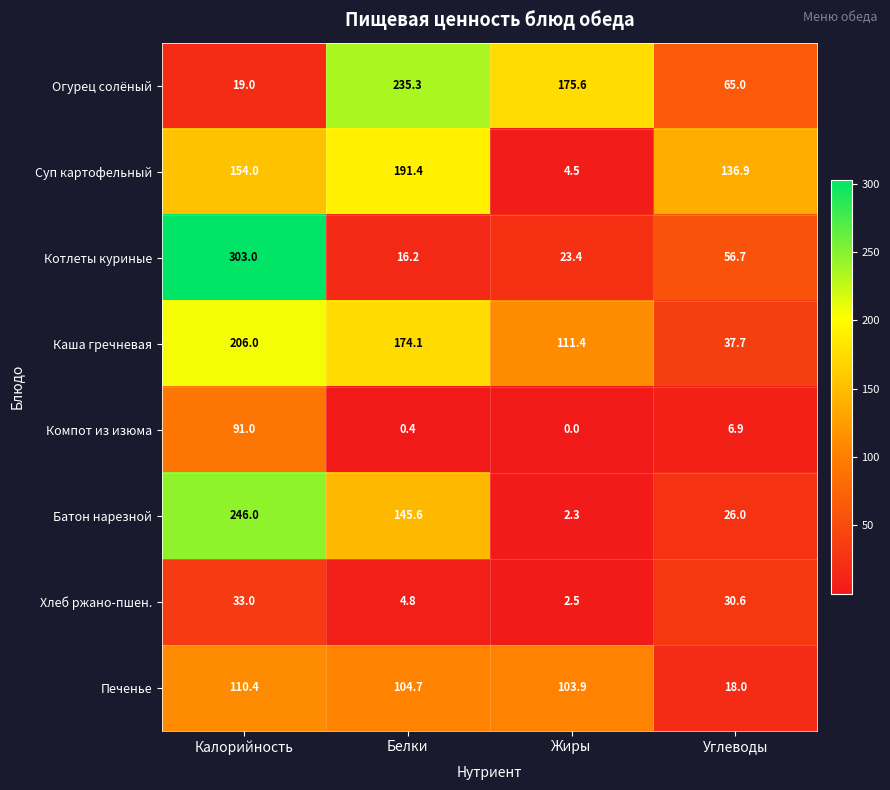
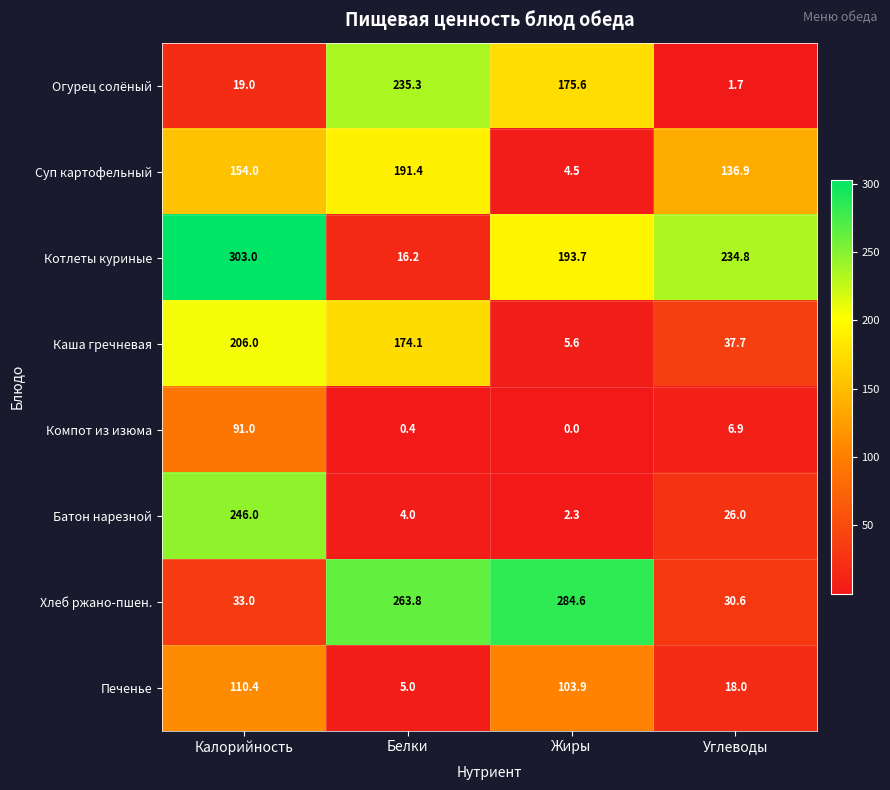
Огурец солёный, Углеводы: 65.0 -> 1.7
Котлеты куриные, Жиры: 23.4 -> 193.7
Котлеты куриные, Углеводы: 56.7 -> 234.8
Каша гречневая, Жиры: 111.4 -> 5.6
Батон нарезной, Белки: 145.6 -> 4.0
Хлеб ржано-пшен., Белки: 4.8 -> 263.8
Хлеб ржано-пшен., Жиры: 2.5 -> 284.6
Печенье, Белки: 104.7 -> 5.0
